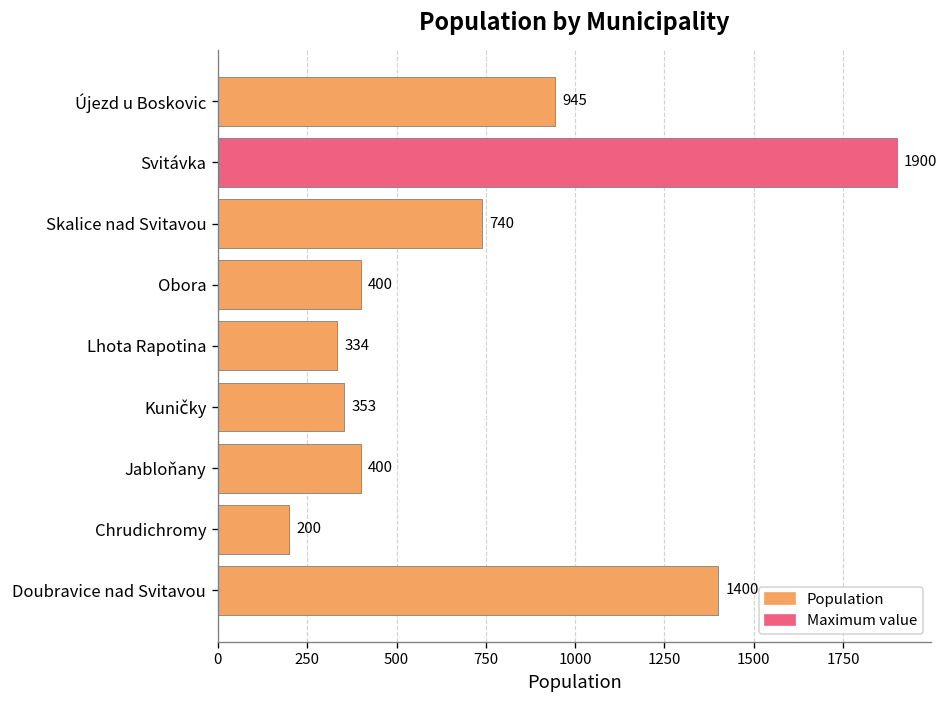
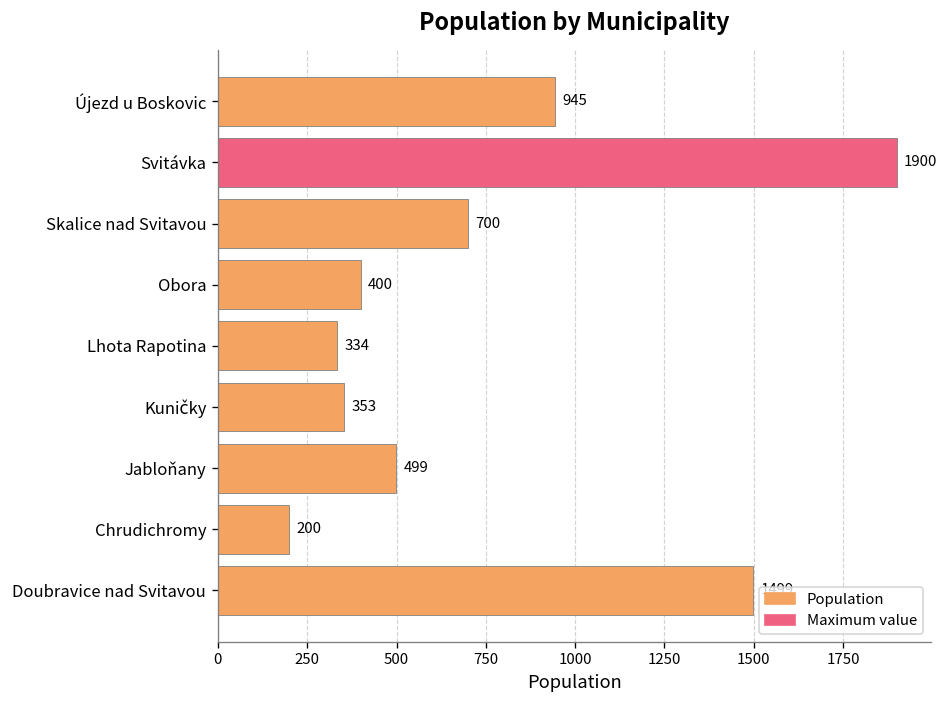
Skalice nad Svitavou: 740 -> 700
Jabloňany: 400 -> 499
Doubravice nad Svitavou: 1400 -> 1500
